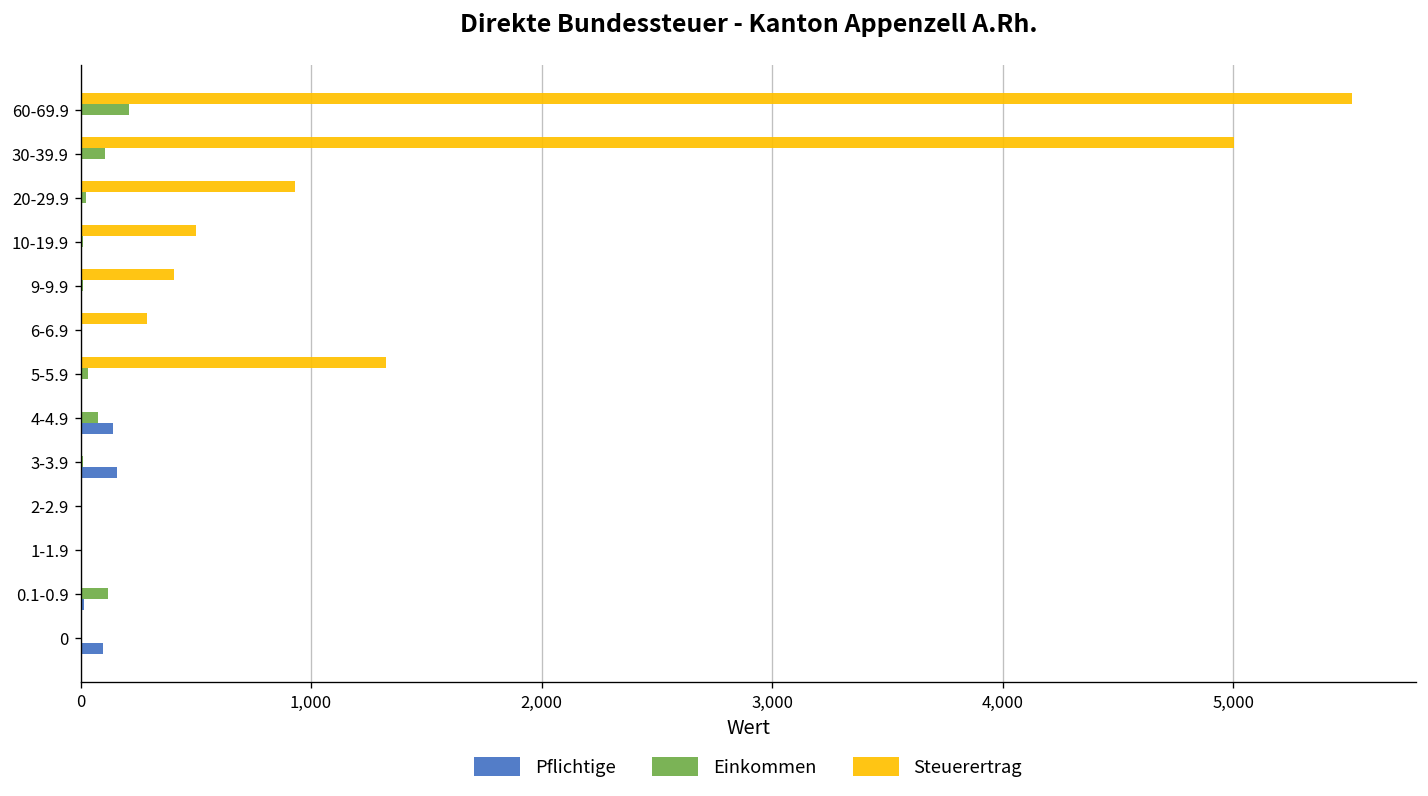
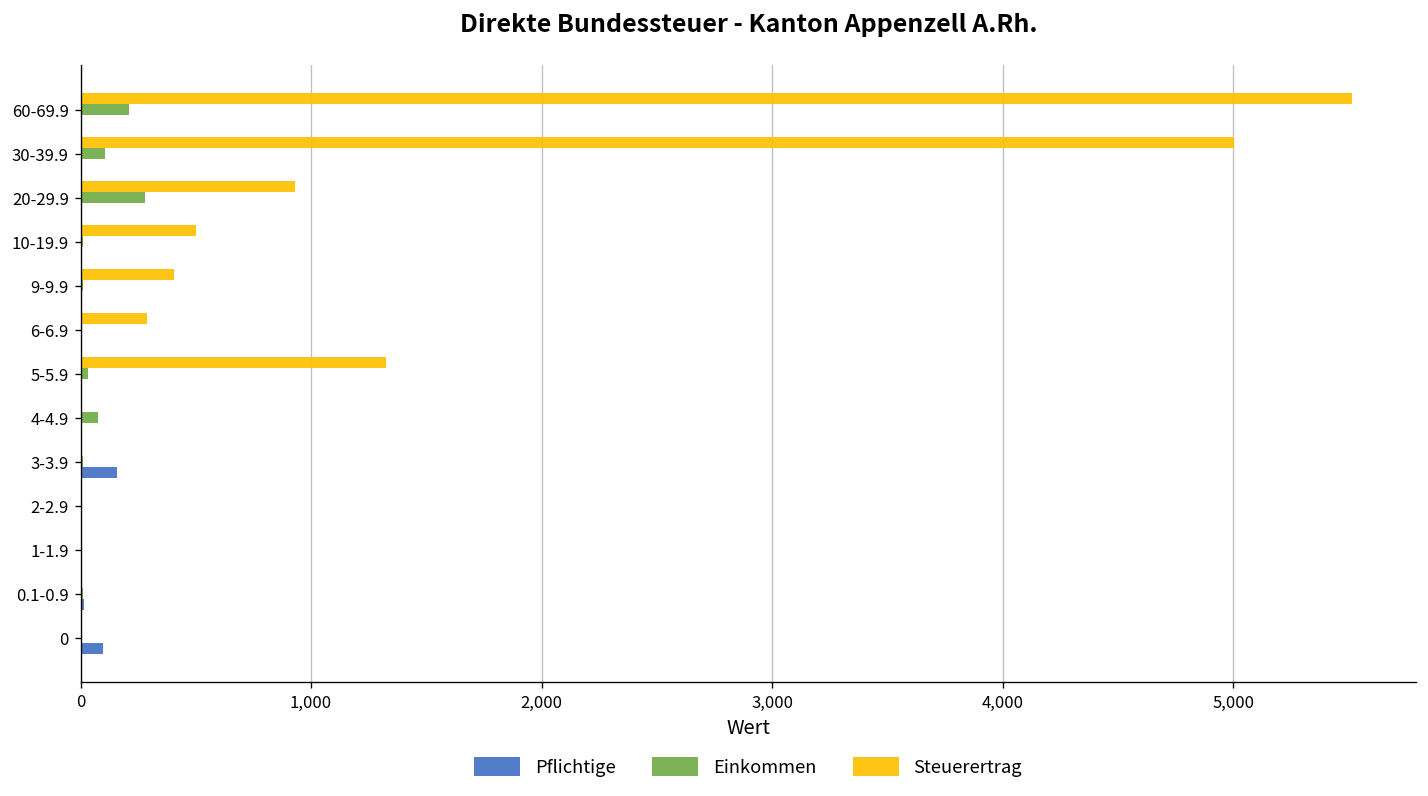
Einkommen, 20-29.9: 20 -> 280
Pflichtige, 4-4.9: 140 -> 0
Einkommen, 0.1-0.9: 120 -> 10
